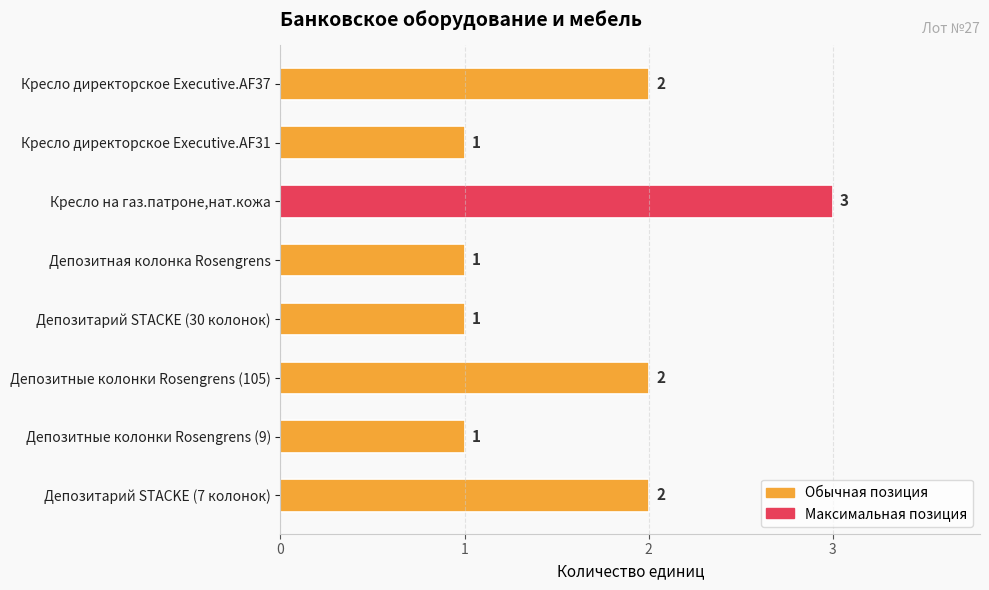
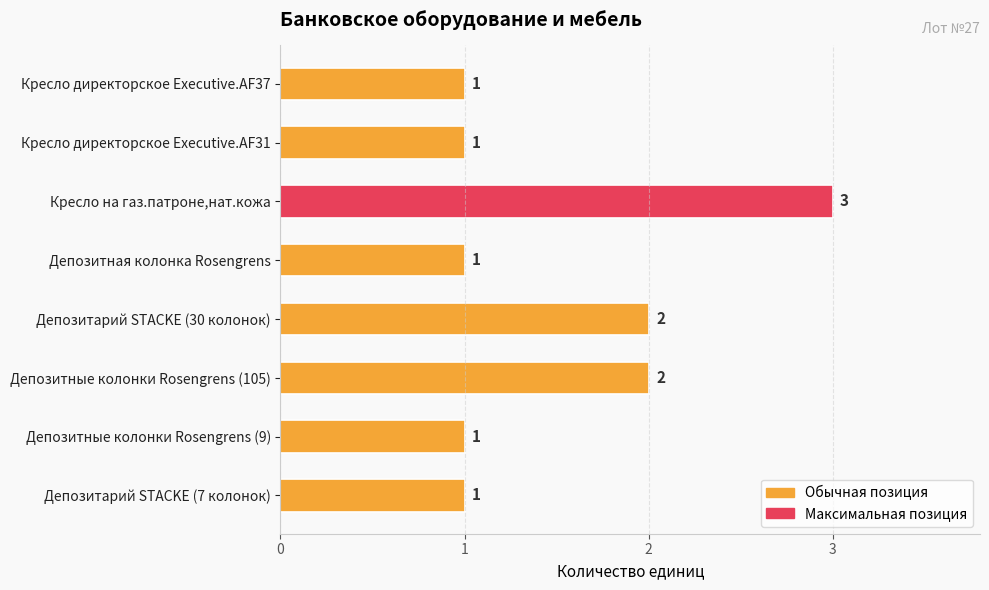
Кресло директорское Executive.AF37: 2 -> 1
Депозитарий STACKE (30 колонок): 1 -> 2
Депозитарий STACKE (7 колонок): 2 -> 1
